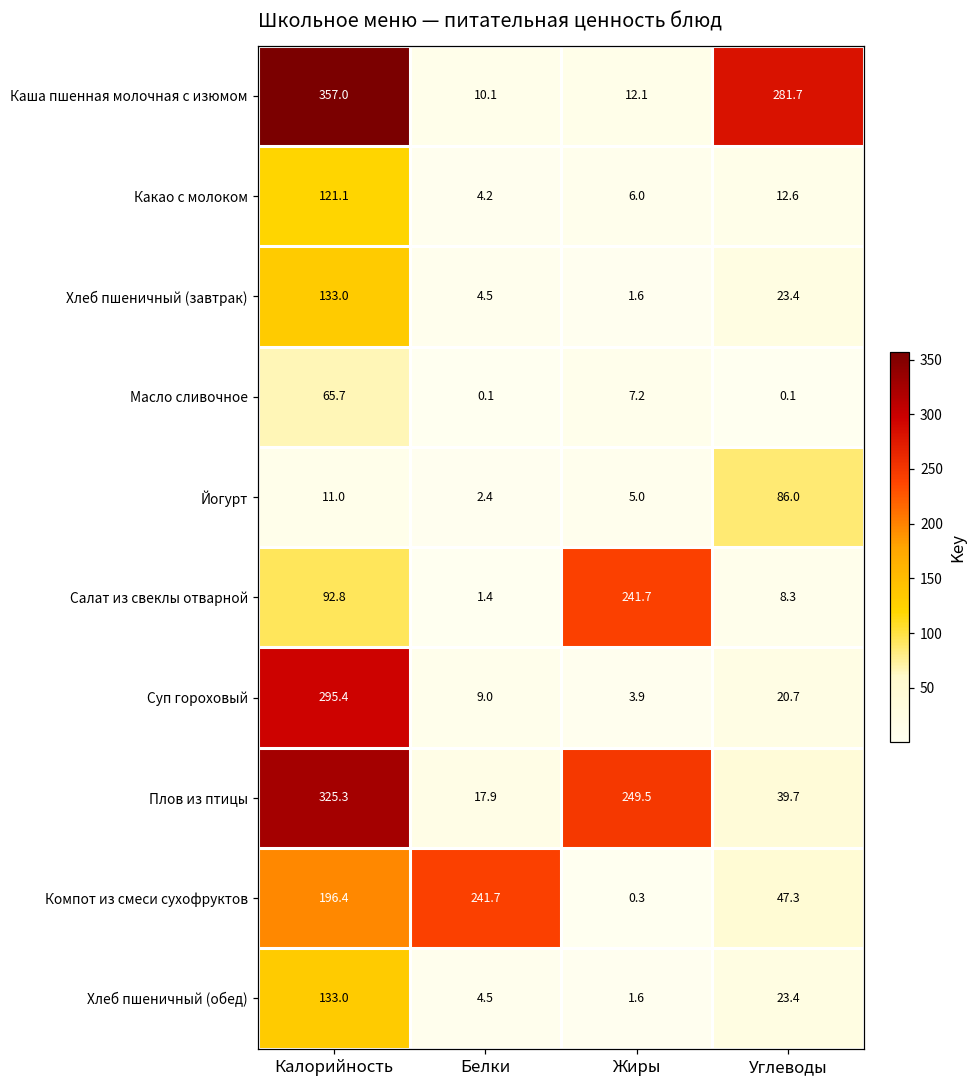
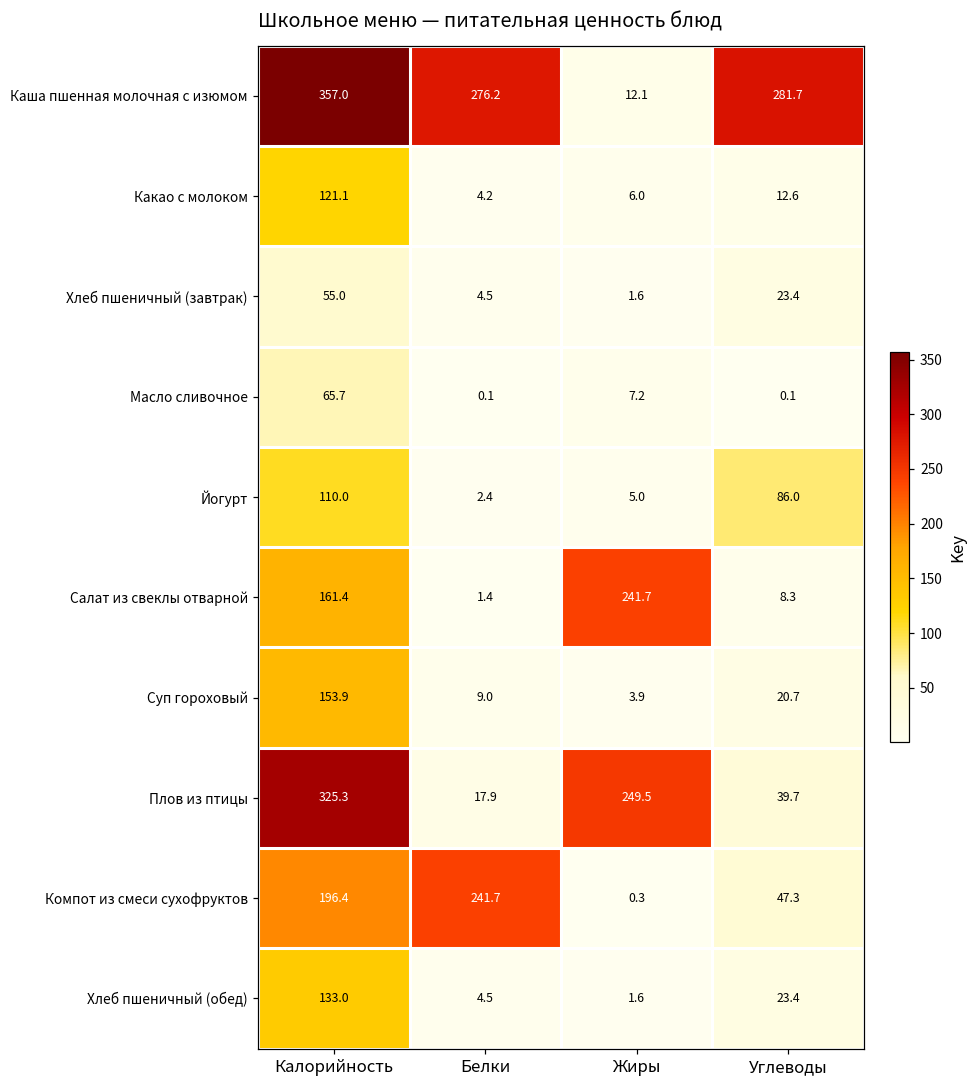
Каша пшенная молочная с изюмом, Белки: 10.1 -> 276.2
Хлеб пшеничный (завтрак), Калорийность: 133.0 -> 55.0
Йогурт, Калорийность: 11.0 -> 110.0
Салат из свеклы отварной, Калорийность: 92.8 -> 161.4
Суп гороховый, Калорийность: 295.4 -> 153.9
